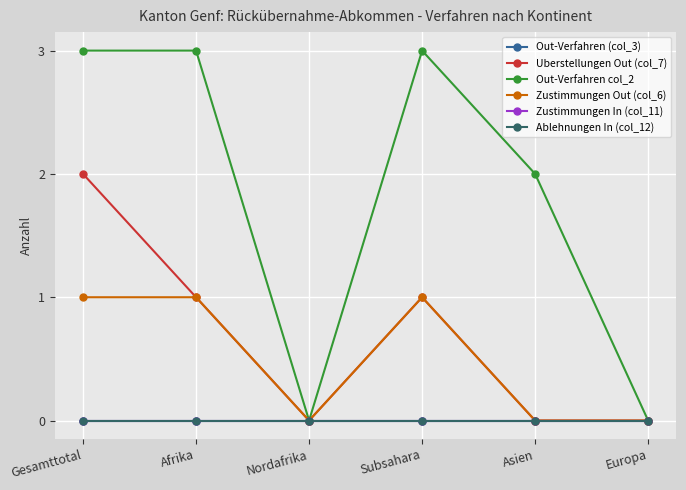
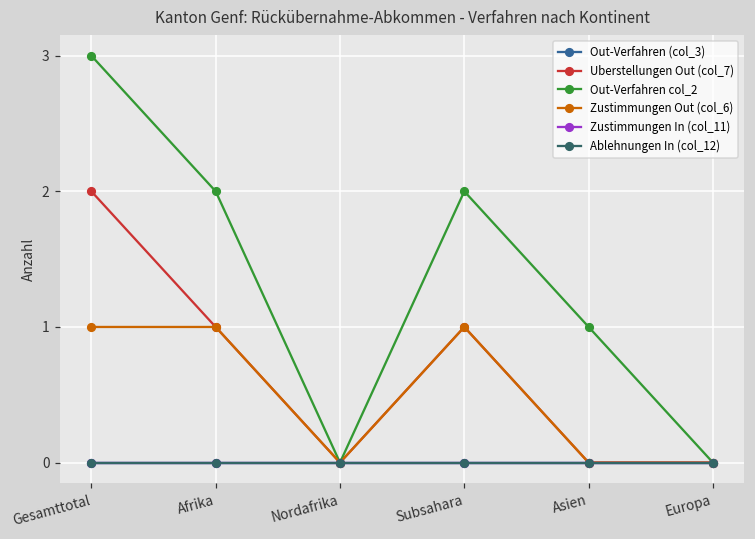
Out-Verfahren col_2, Afrika: 3 -> 2
Out-Verfahren col_2, Subsahara: 3 -> 2
Out-Verfahren col_2, Asien: 2 -> 1
